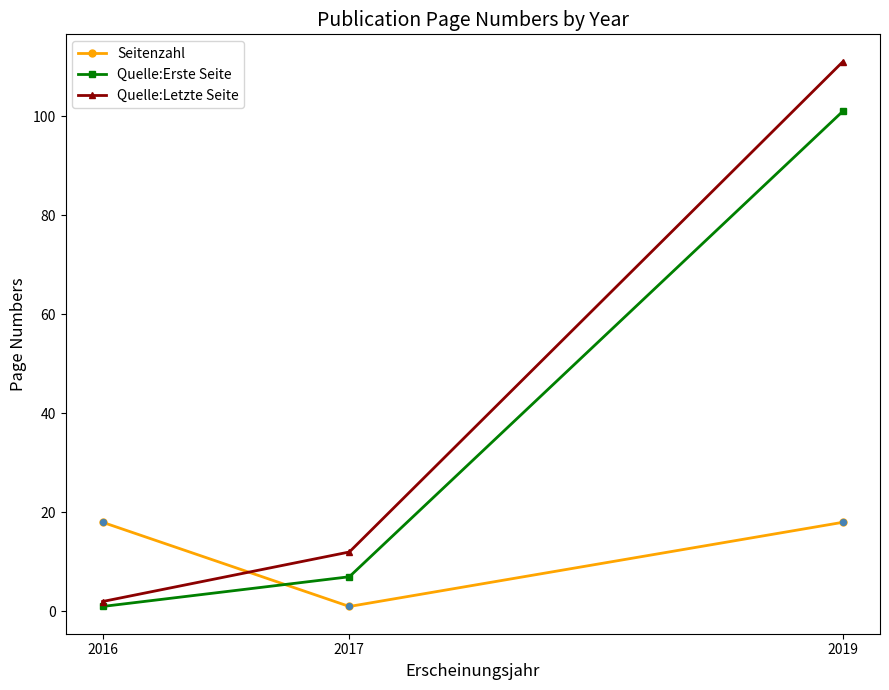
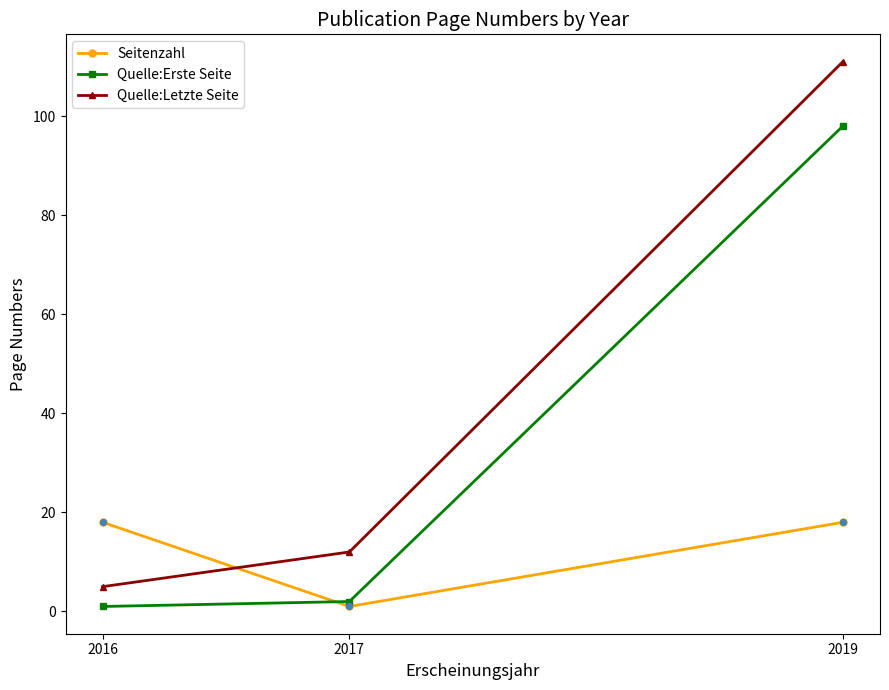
Quelle:Letzte Seite, 2016: 2 -> 5
Quelle:Erste Seite, 2017: 7 -> 2
Quelle:Erste Seite, 2019: 101 -> 98
